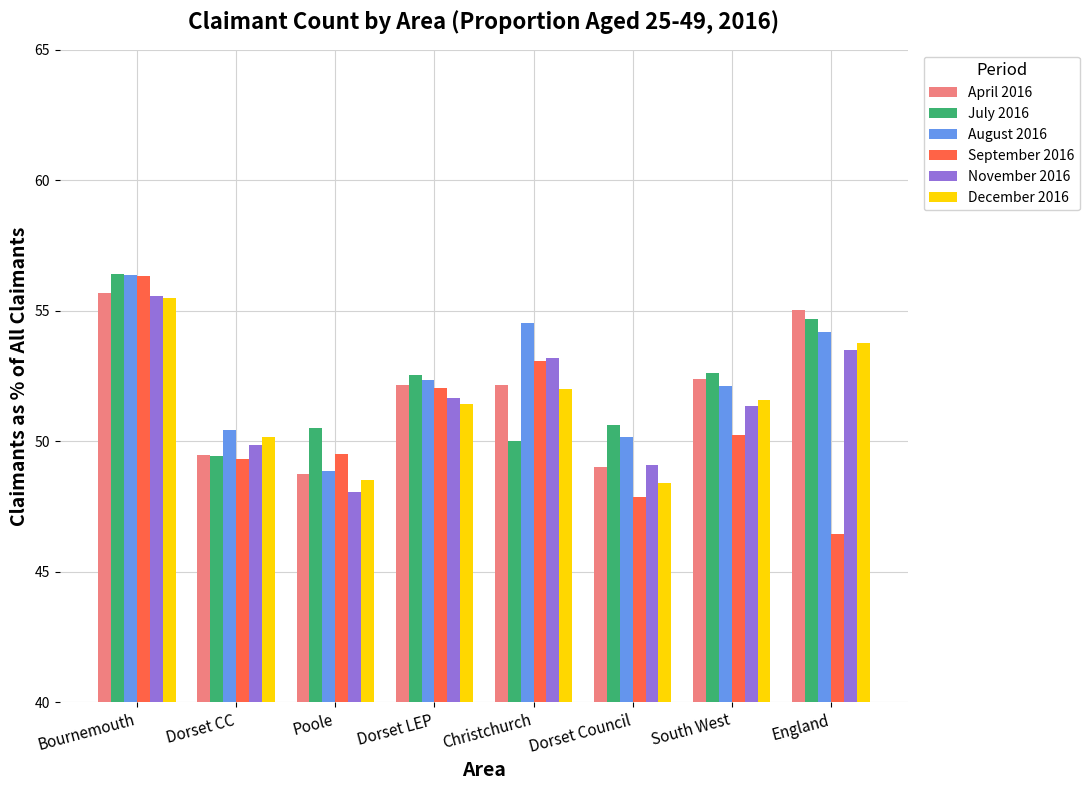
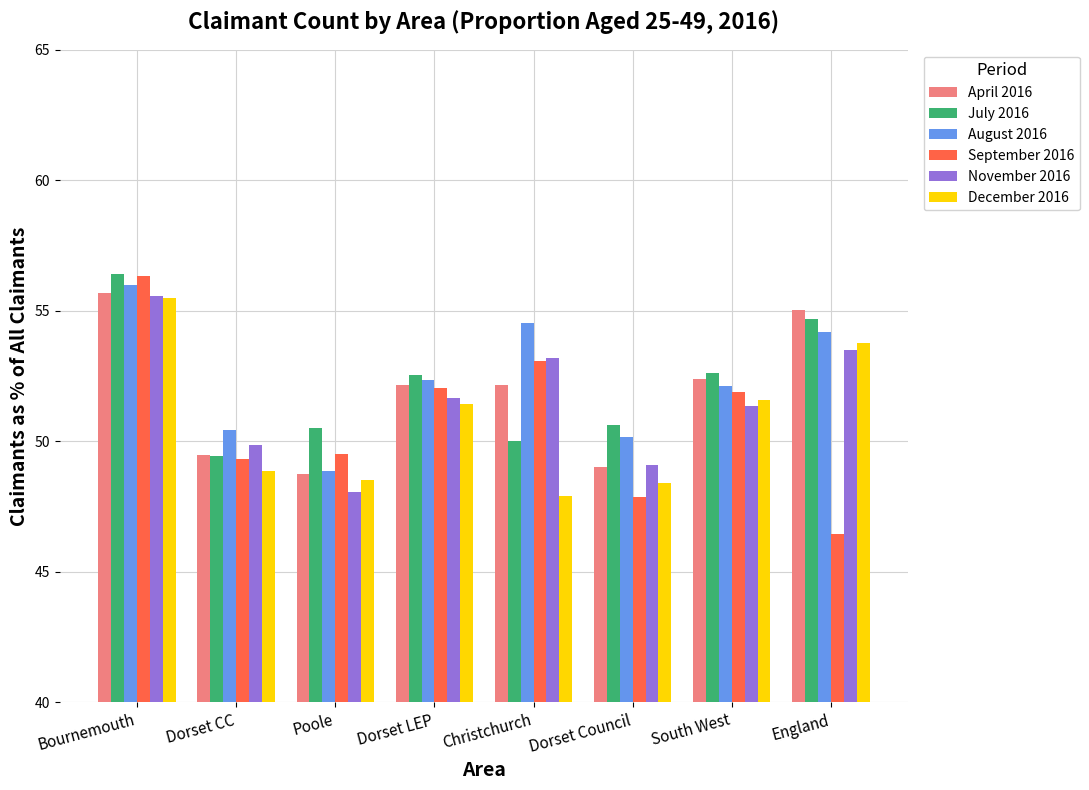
August 2016, Bournemouth: 56.4 -> 56.0
December 2016, Dorset CC: 50.2 -> 48.9
December 2016, Christchurch: 52.0 -> 47.9
September 2016, South West: 50.2 -> 51.9
